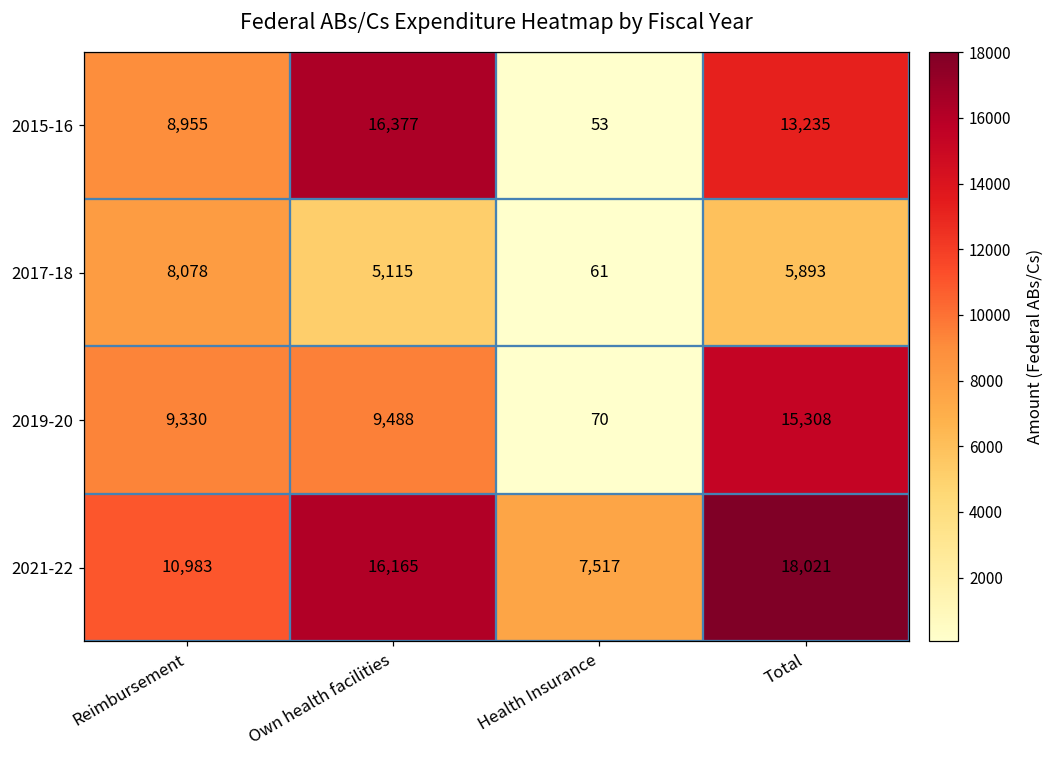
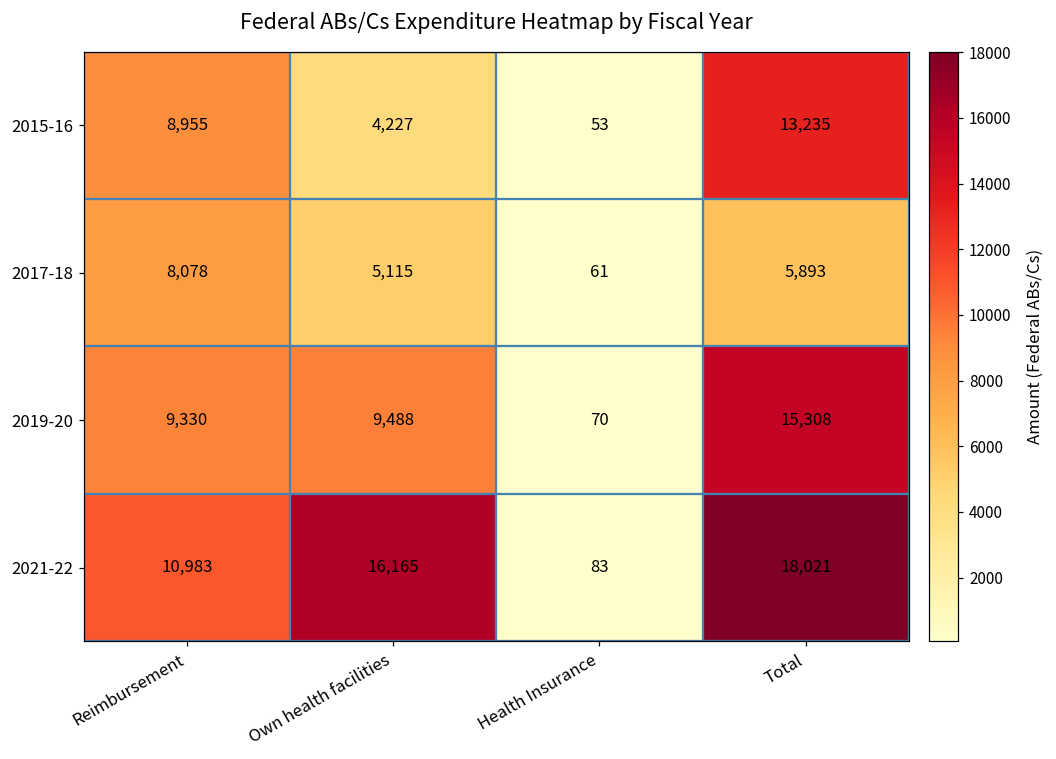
2015-16, Own health facilities: 16,377 -> 4,227
2021-22, Health Insurance: 7,517 -> 83
